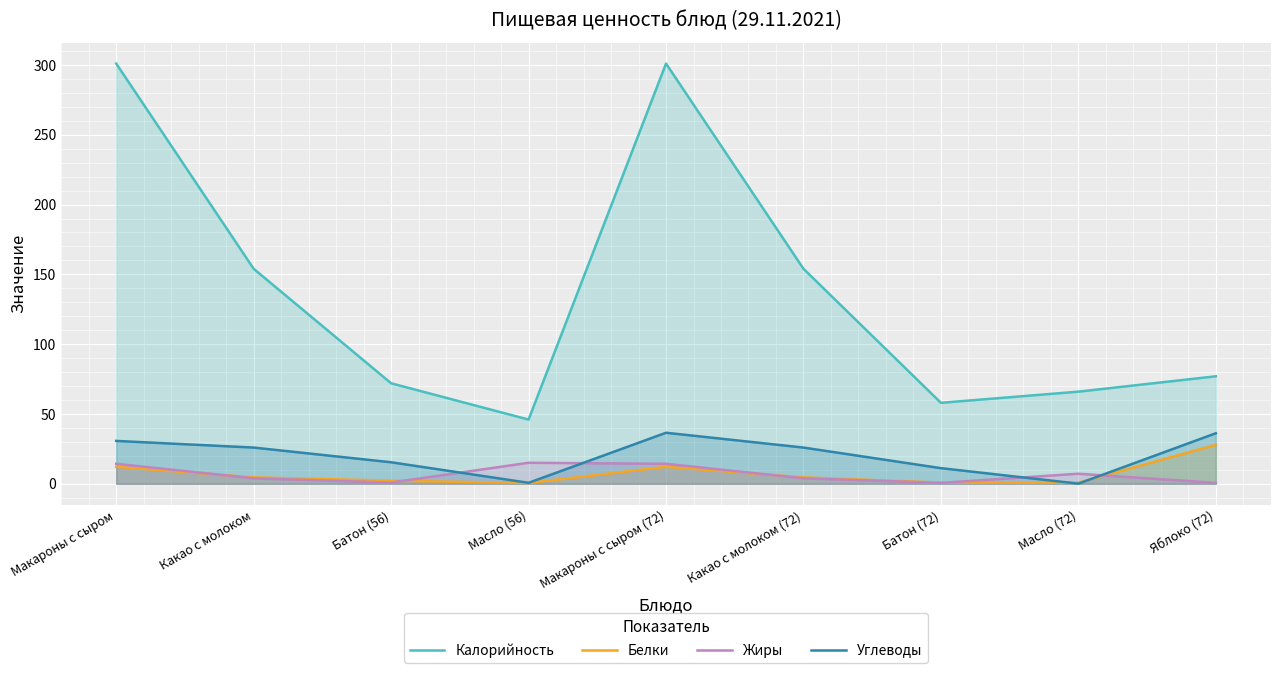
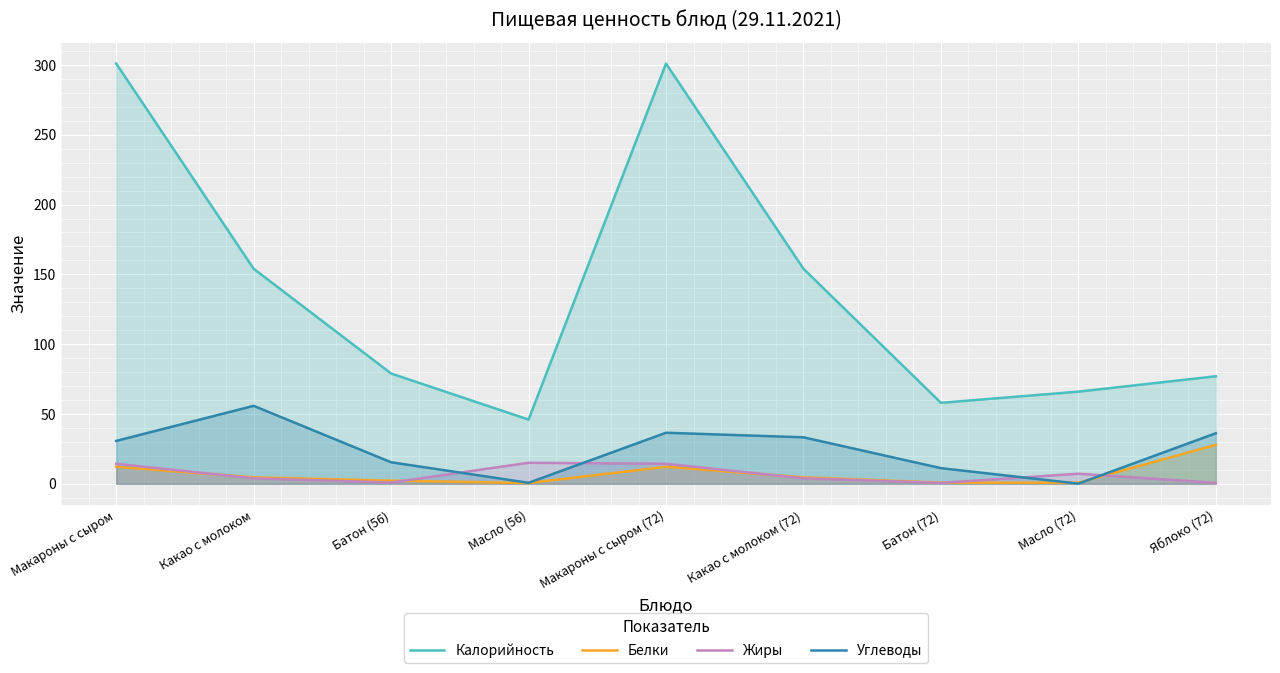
Углеводы, Какао с молоком: 26 -> 56
Калорийность, Батон (56): 72 -> 79
Углеводы, Какао с молоком (72): 26 -> 33
